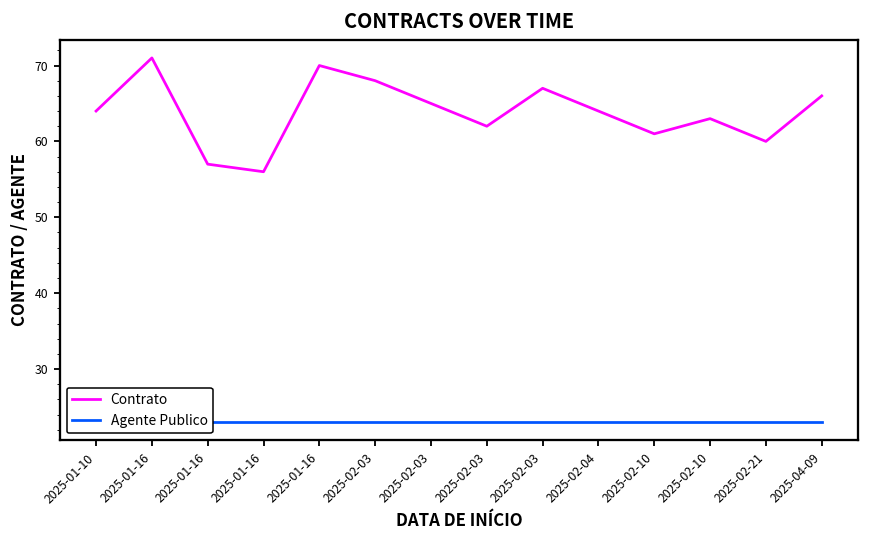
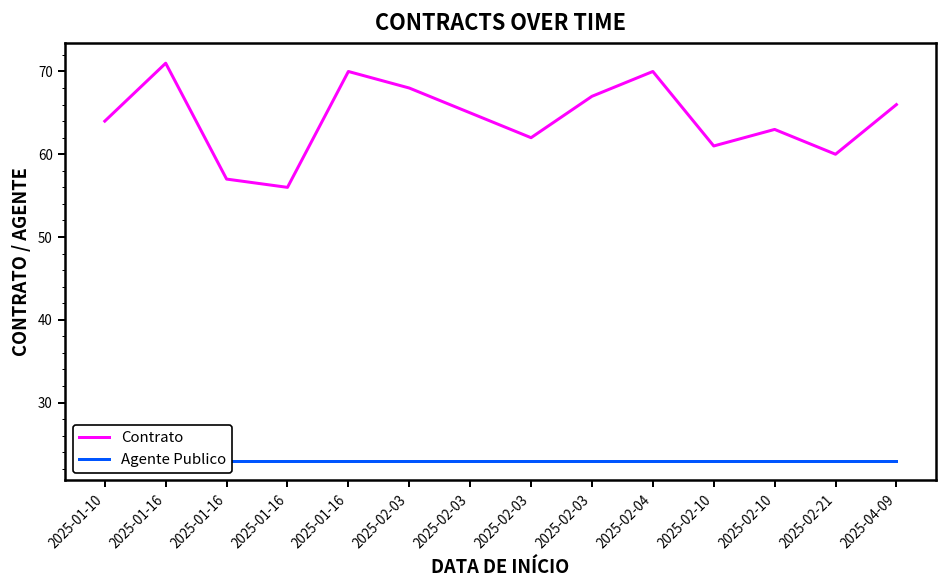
Contrato, 2025-02-04: 64 -> 70
